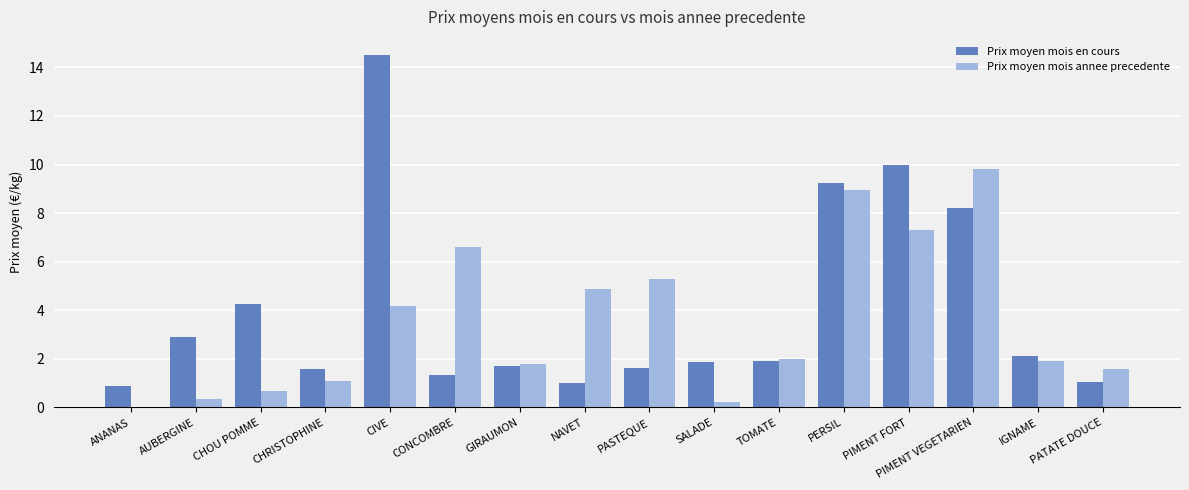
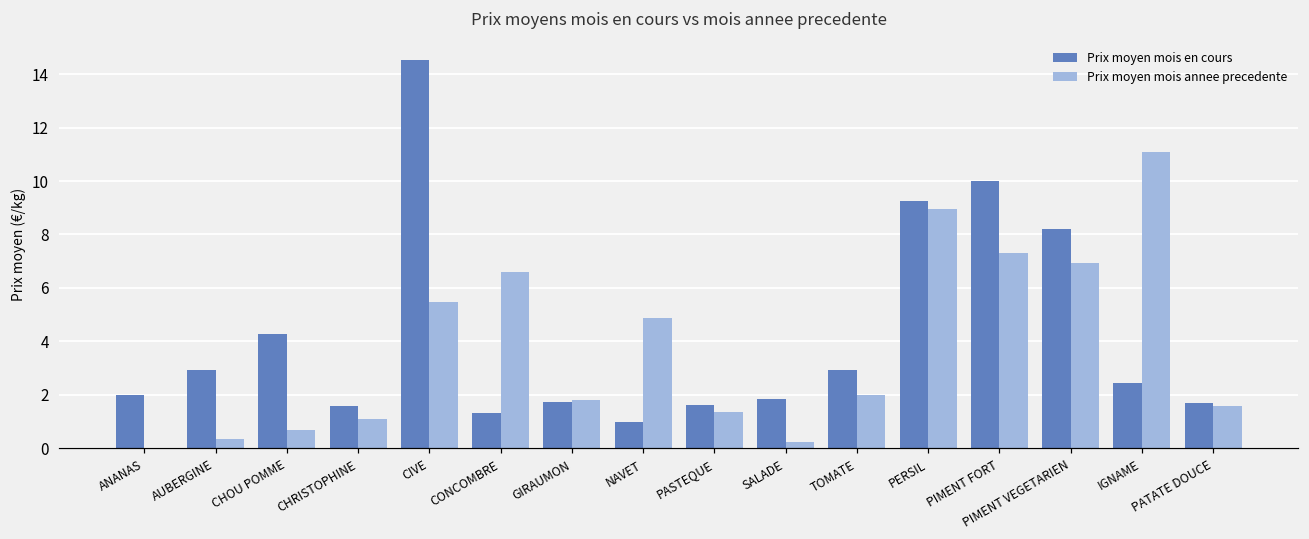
Prix moyen mois en cours, ANANAS: 0.9 -> 2.0
Prix moyen mois annee precedente, CIVE: 4.2 -> 5.5
Prix moyen mois annee precedente, PASTEQUE: 5.3 -> 1.4
Prix moyen mois en cours, TOMATE: 1.9 -> 2.9
Prix moyen mois annee precedente, PIMENT VEGETARIEN: 9.8 -> 6.9
Prix moyen mois en cours, IGNAME: 2.1 -> 2.5
Prix moyen mois annee precedente, IGNAME: 1.9 -> 11.1
Prix moyen mois en cours, PATATE DOUCE: 1.0 -> 1.7
